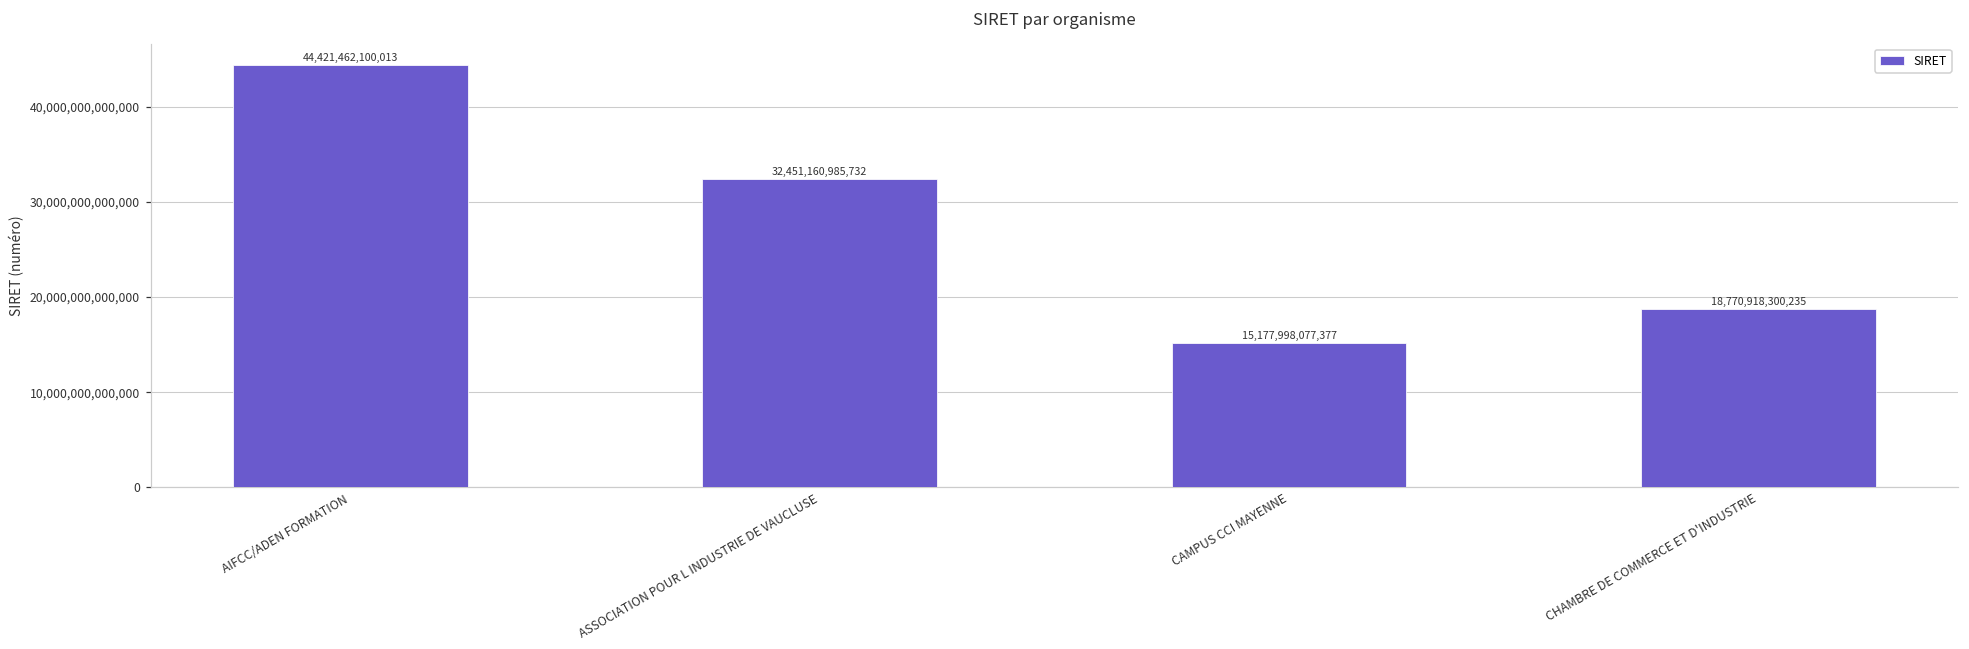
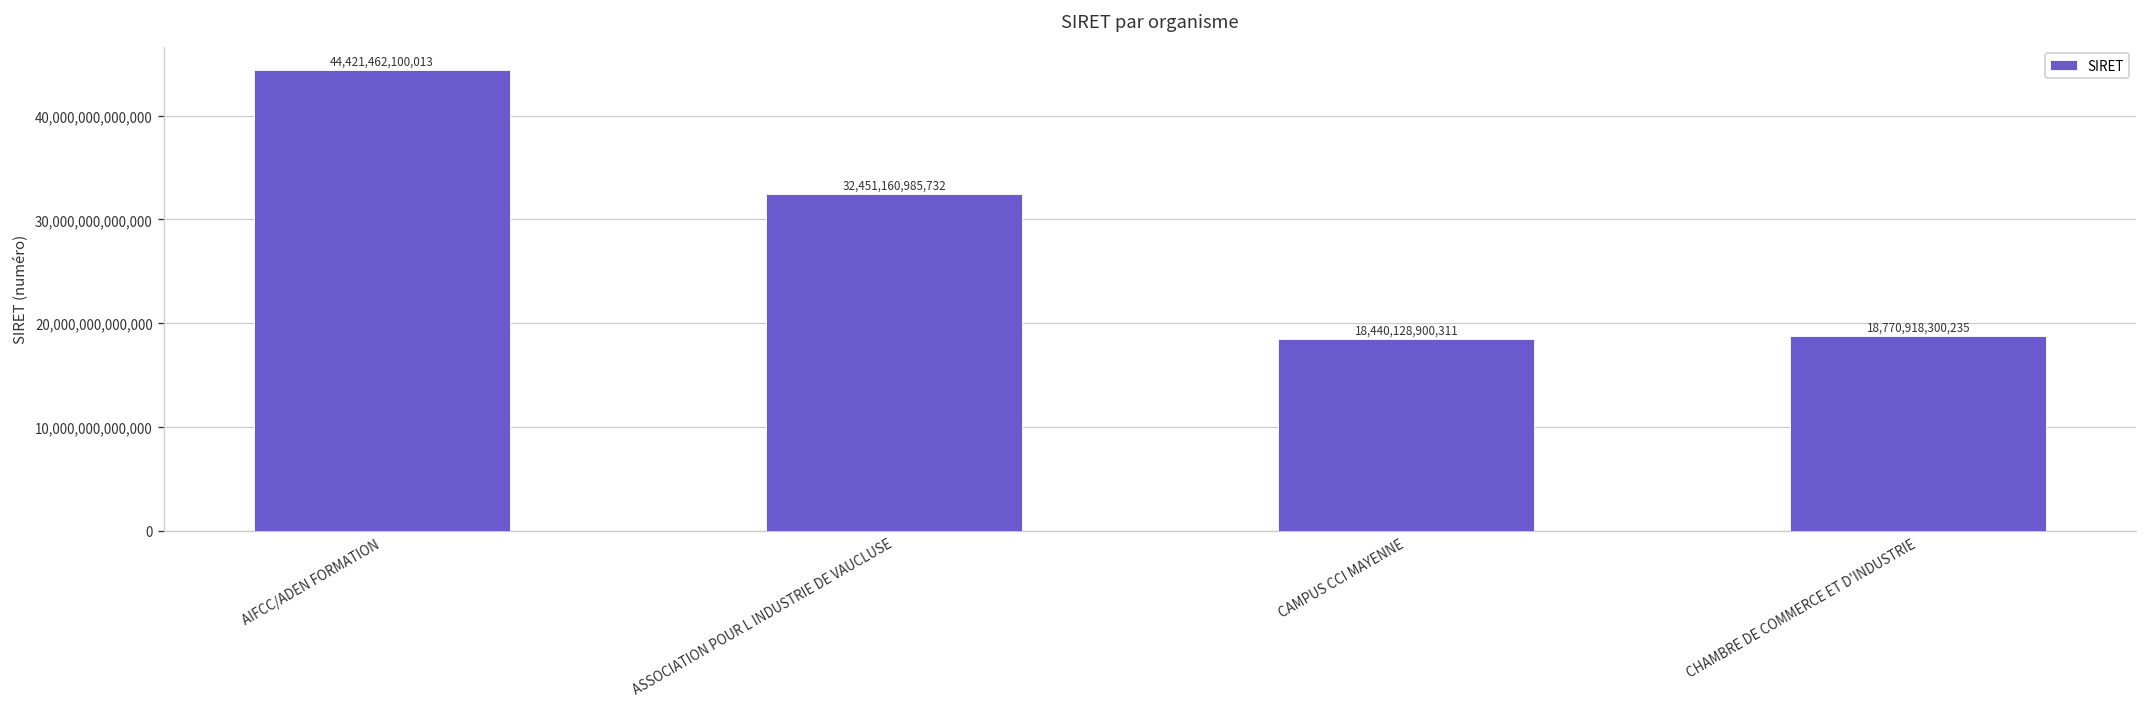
CAMPUS CCI MAYENNE: 15,177,998,077,377 -> 18,440,128,900,311
